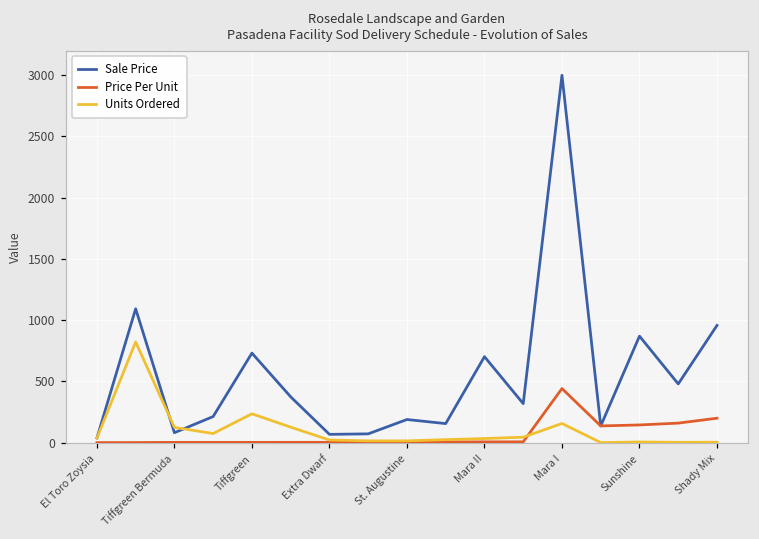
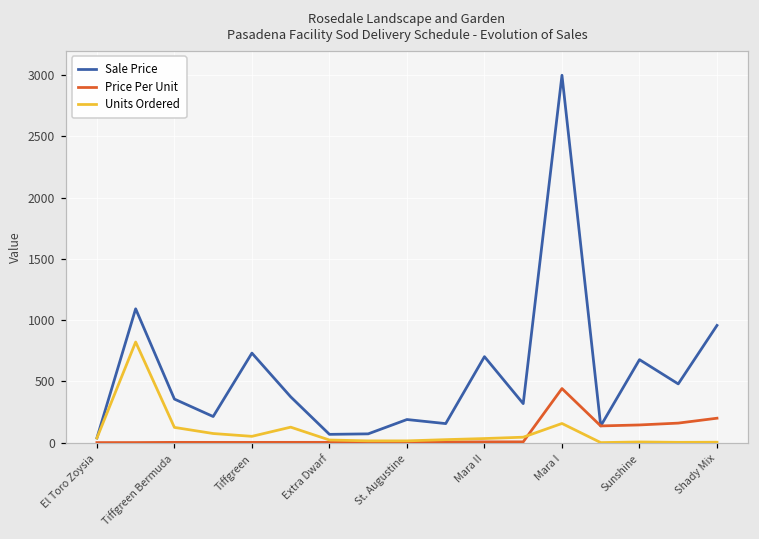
Sale Price, Tiffgreen Bermuda: 80 -> 360
Units Ordered, Tiffgreen: 240 -> 50
Sale Price, Sunshine: 870 -> 680
